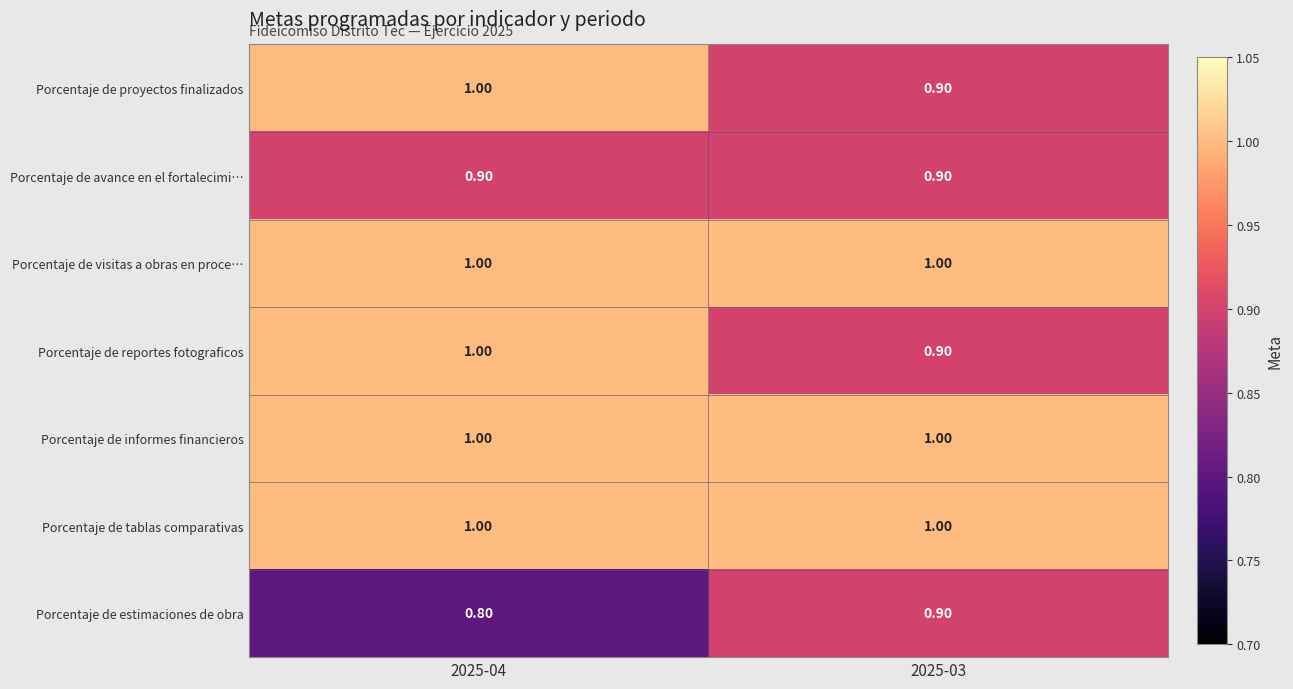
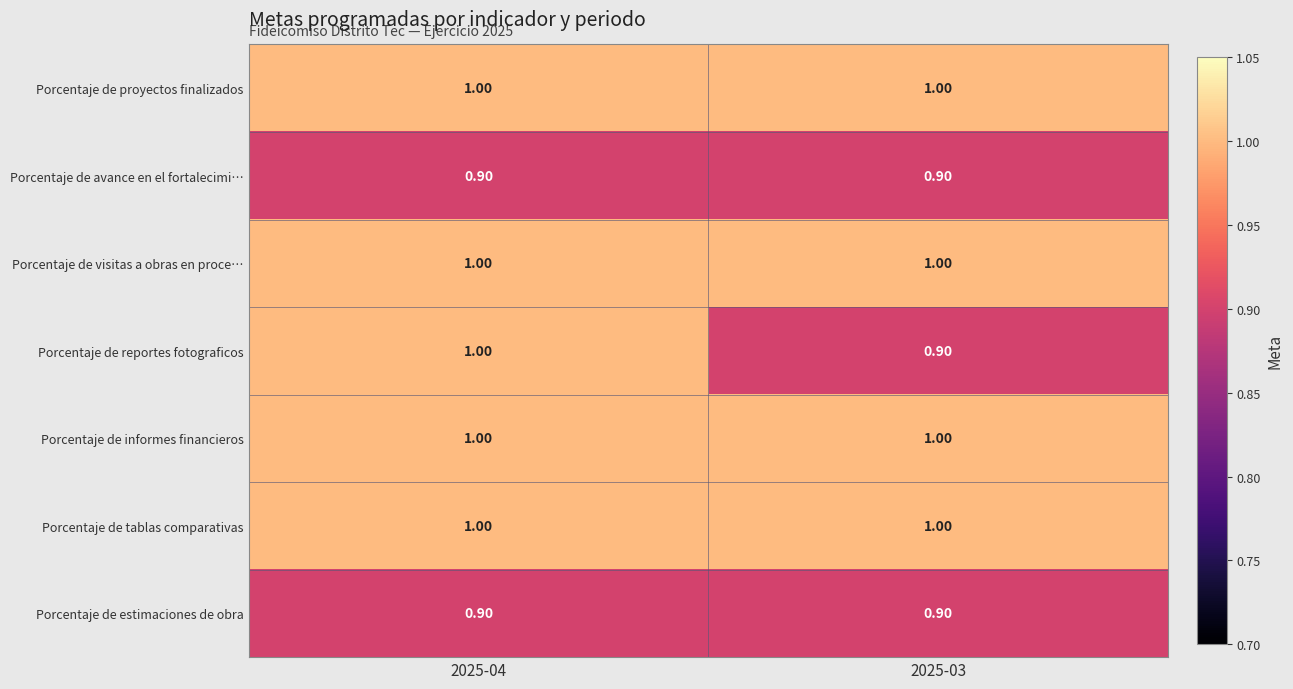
Porcentaje de proyectos finalizados, 2025-03: 0.90 -> 1.00
Porcentaje de estimaciones de obra, 2025-04: 0.80 -> 0.90
